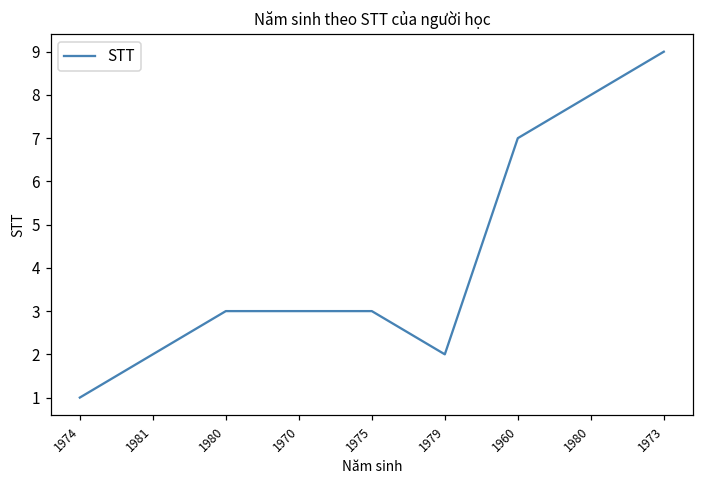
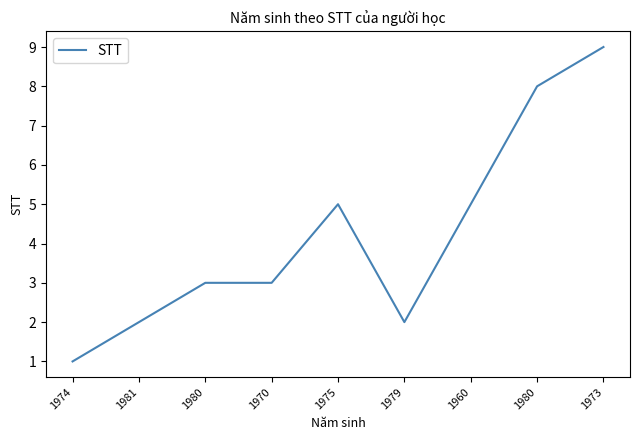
1975: 3 -> 5
1960: 7 -> 5
